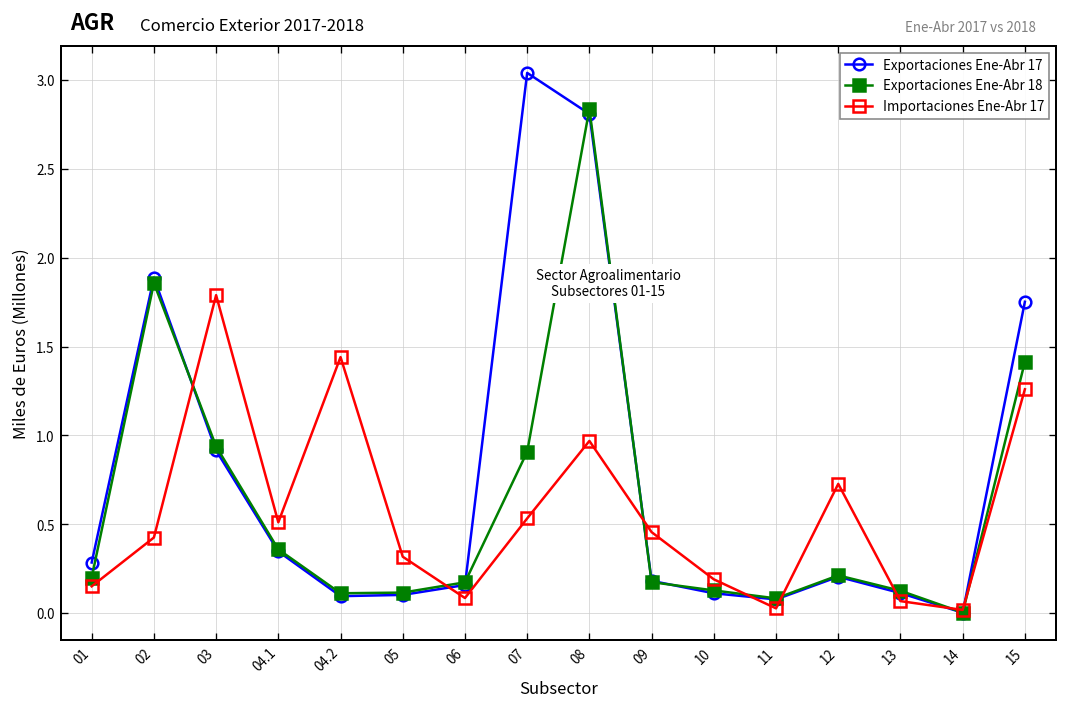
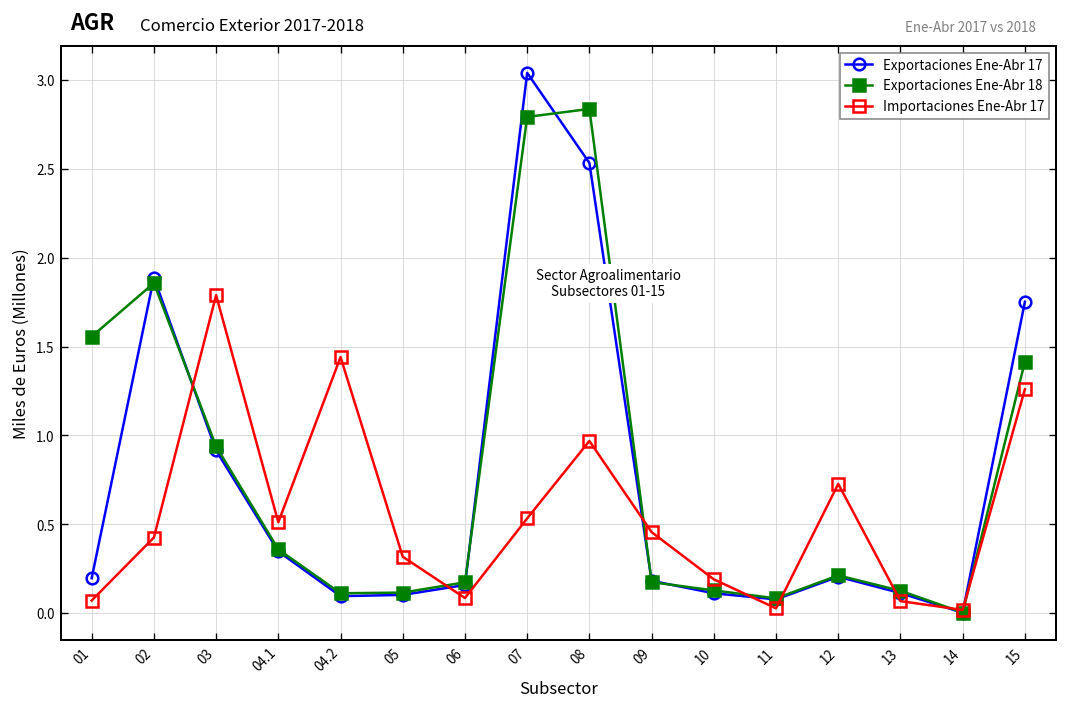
Exportaciones Ene-Abr 17, 01: 0.28 -> 0.20
Exportaciones Ene-Abr 18, 01: 0.20 -> 1.56
Importaciones Ene-Abr 17, 01: 0.15 -> 0.07
Exportaciones Ene-Abr 18, 07: 0.91 -> 2.79
Exportaciones Ene-Abr 17, 08: 2.81 -> 2.53
